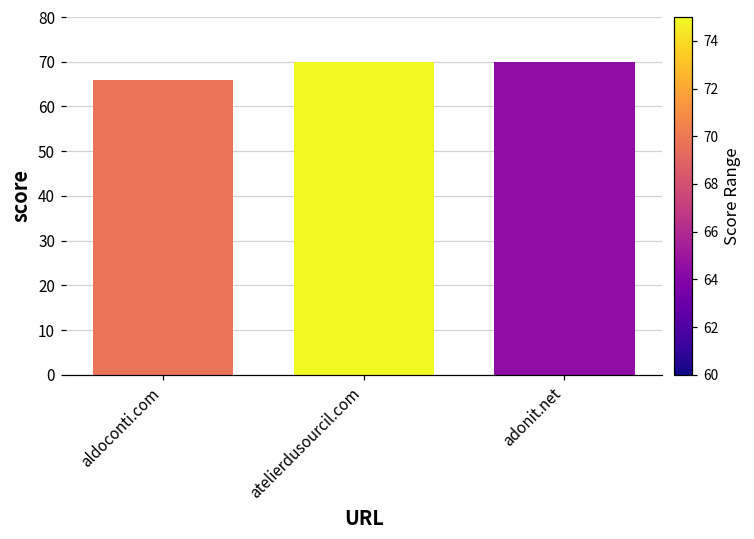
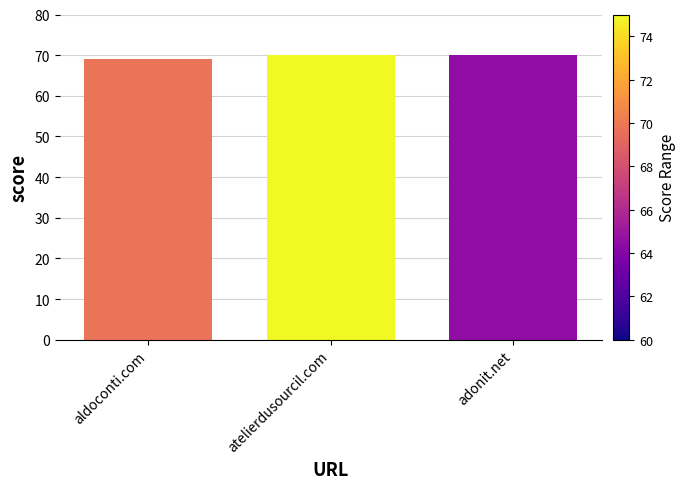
aldoconti.com: 66 -> 69
